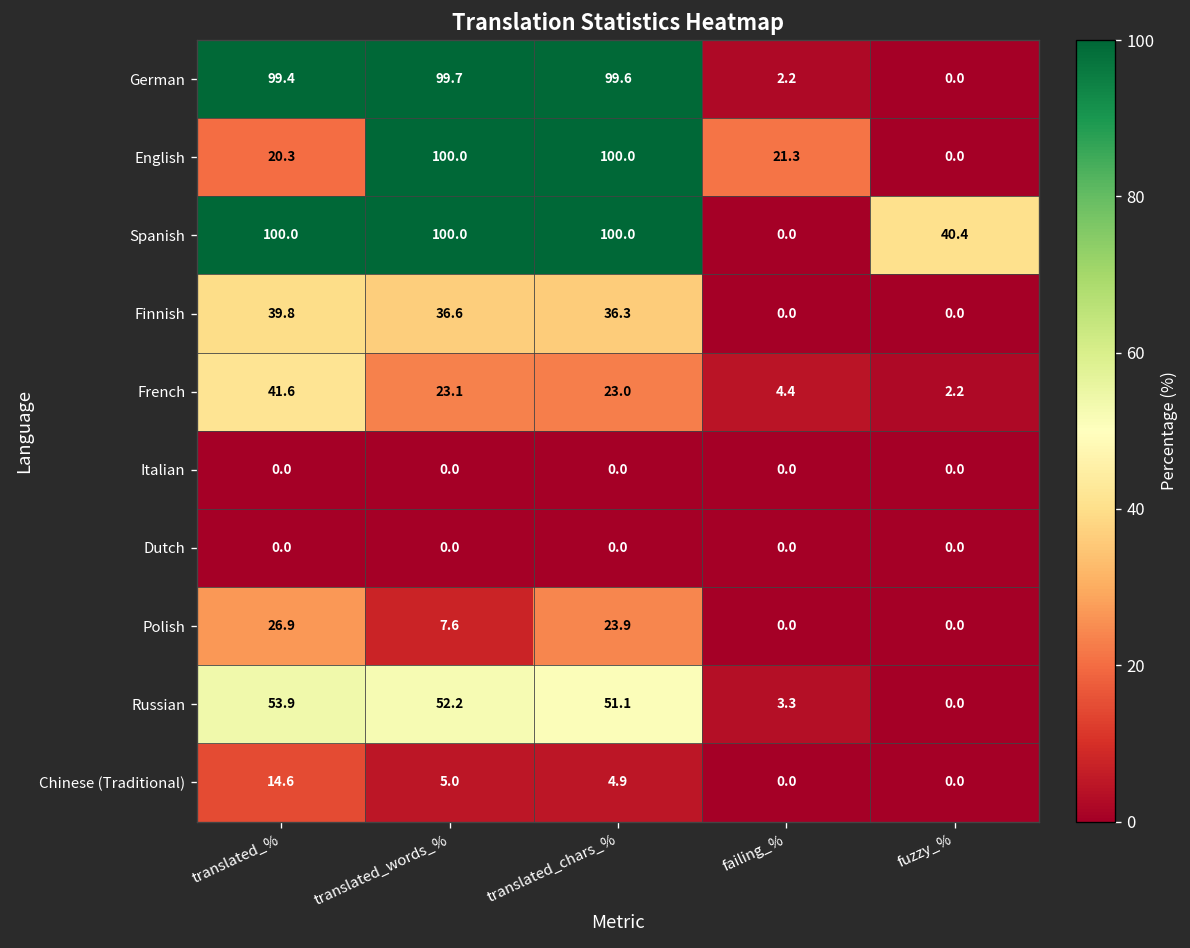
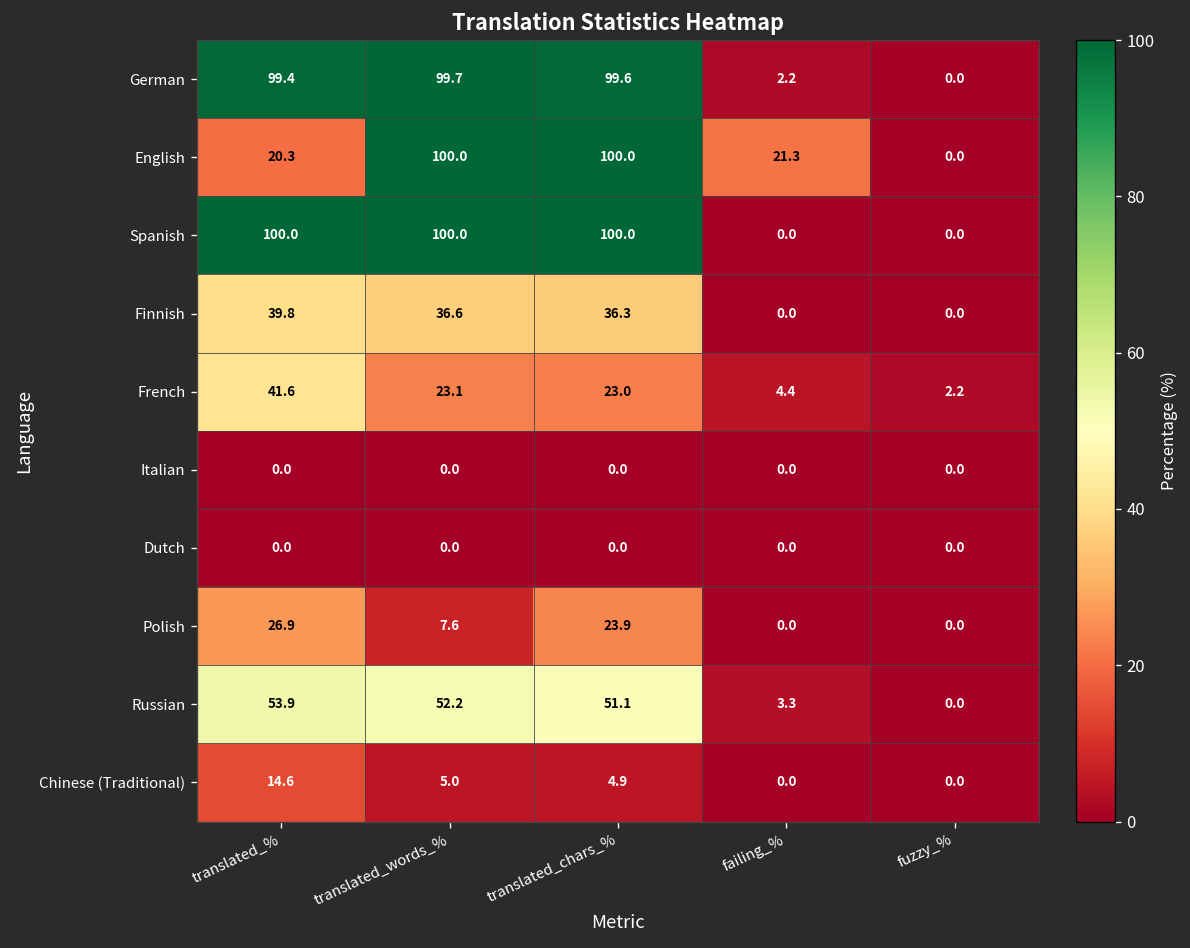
Spanish, fuzzy_%: 40.4 -> 0.0
